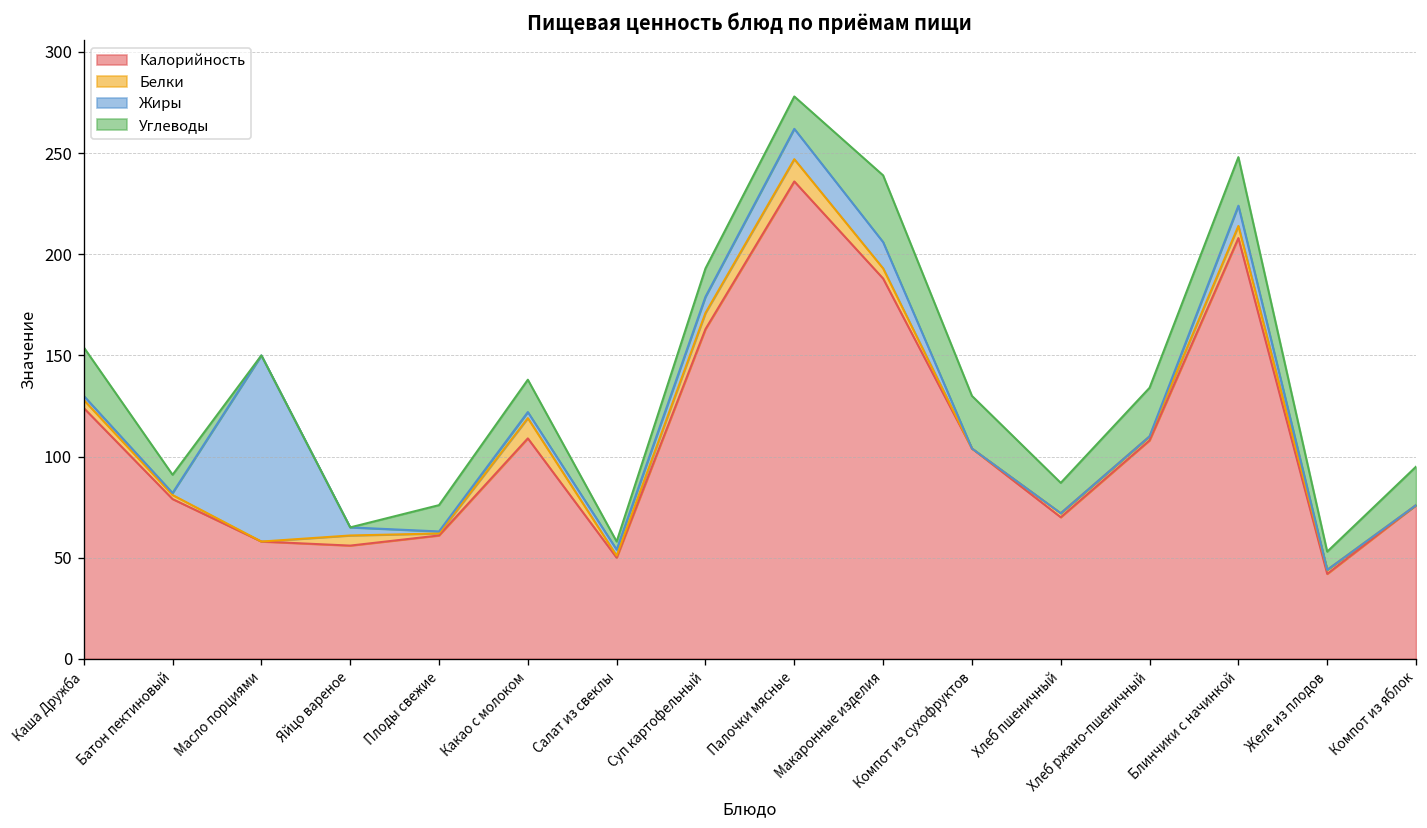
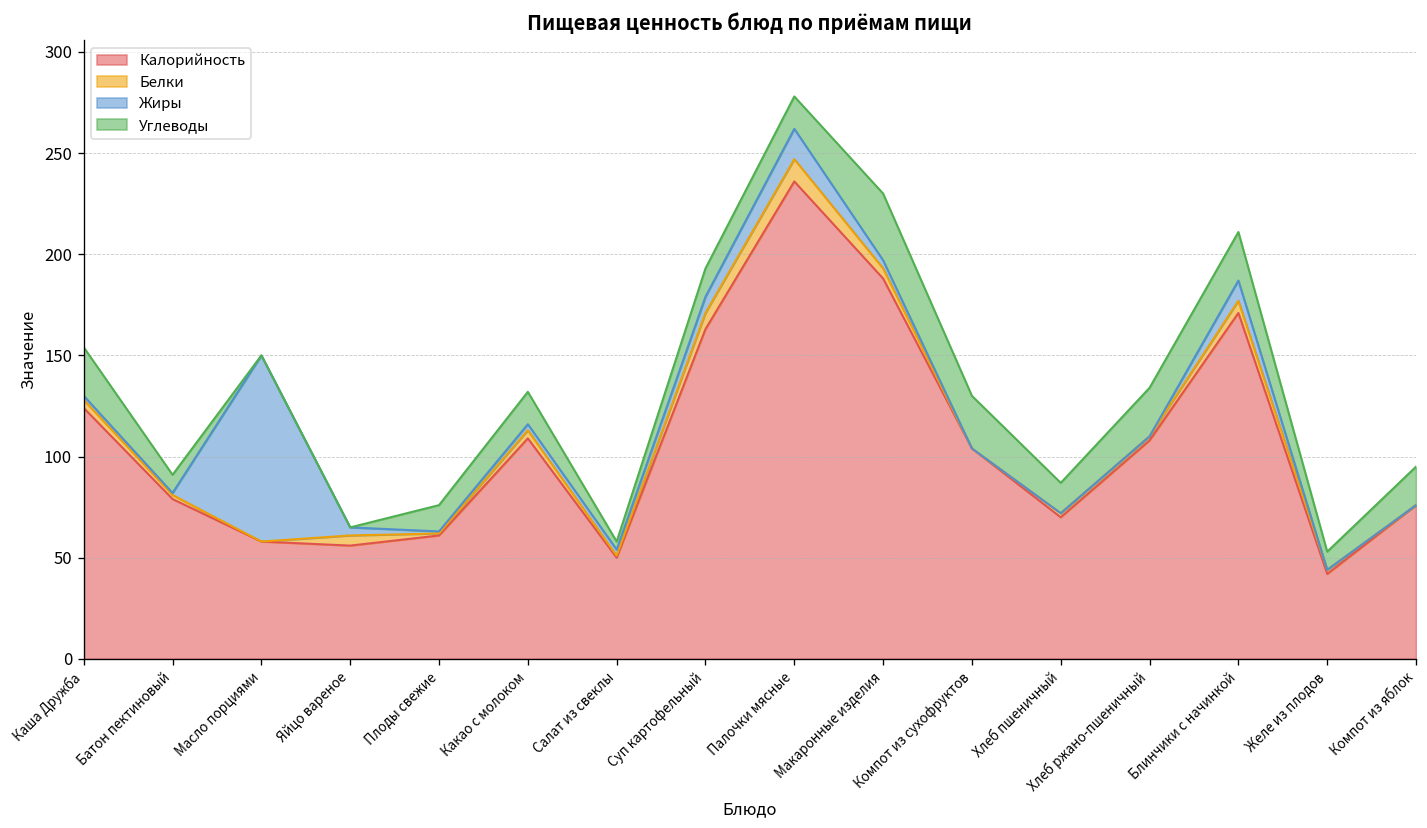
Белки, Какао с молоком: 10 -> 4
Жиры, Макаронные изделия: 13 -> 4
Калорийность, Блинчики с начинкой: 208 -> 171
